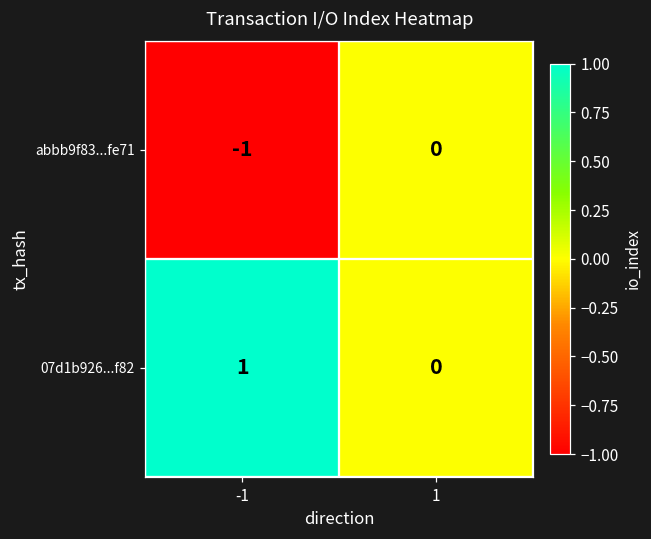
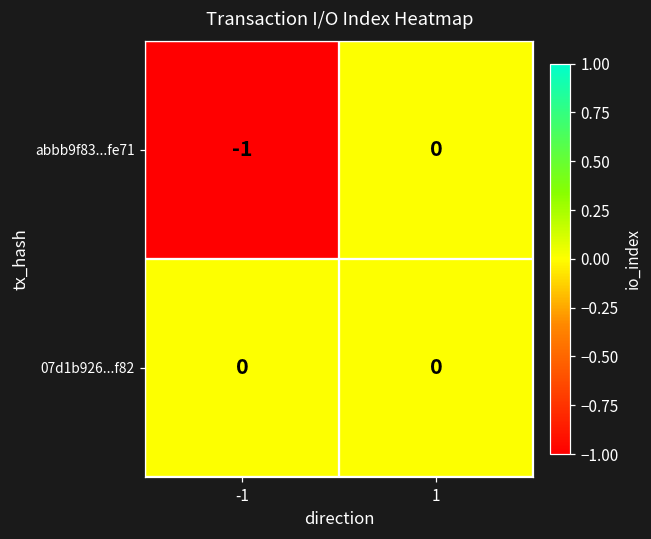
07d1b926...f82, -1: 1 -> 0
